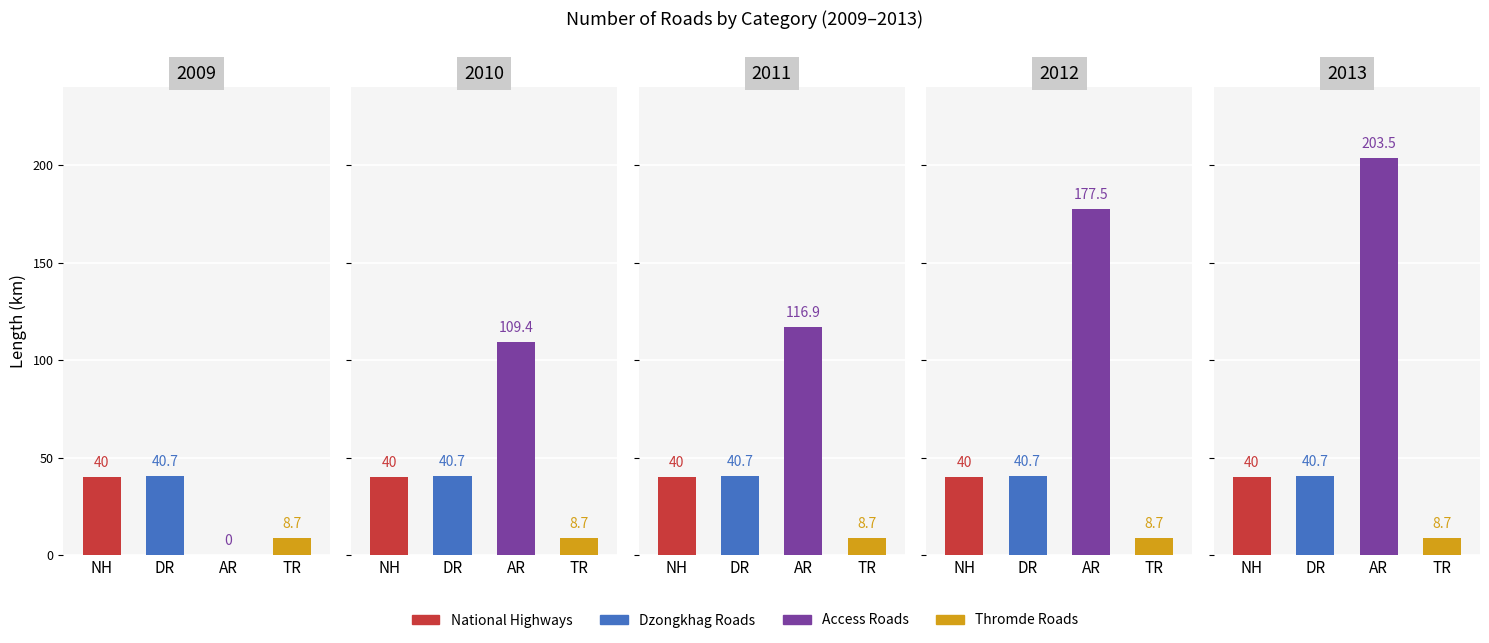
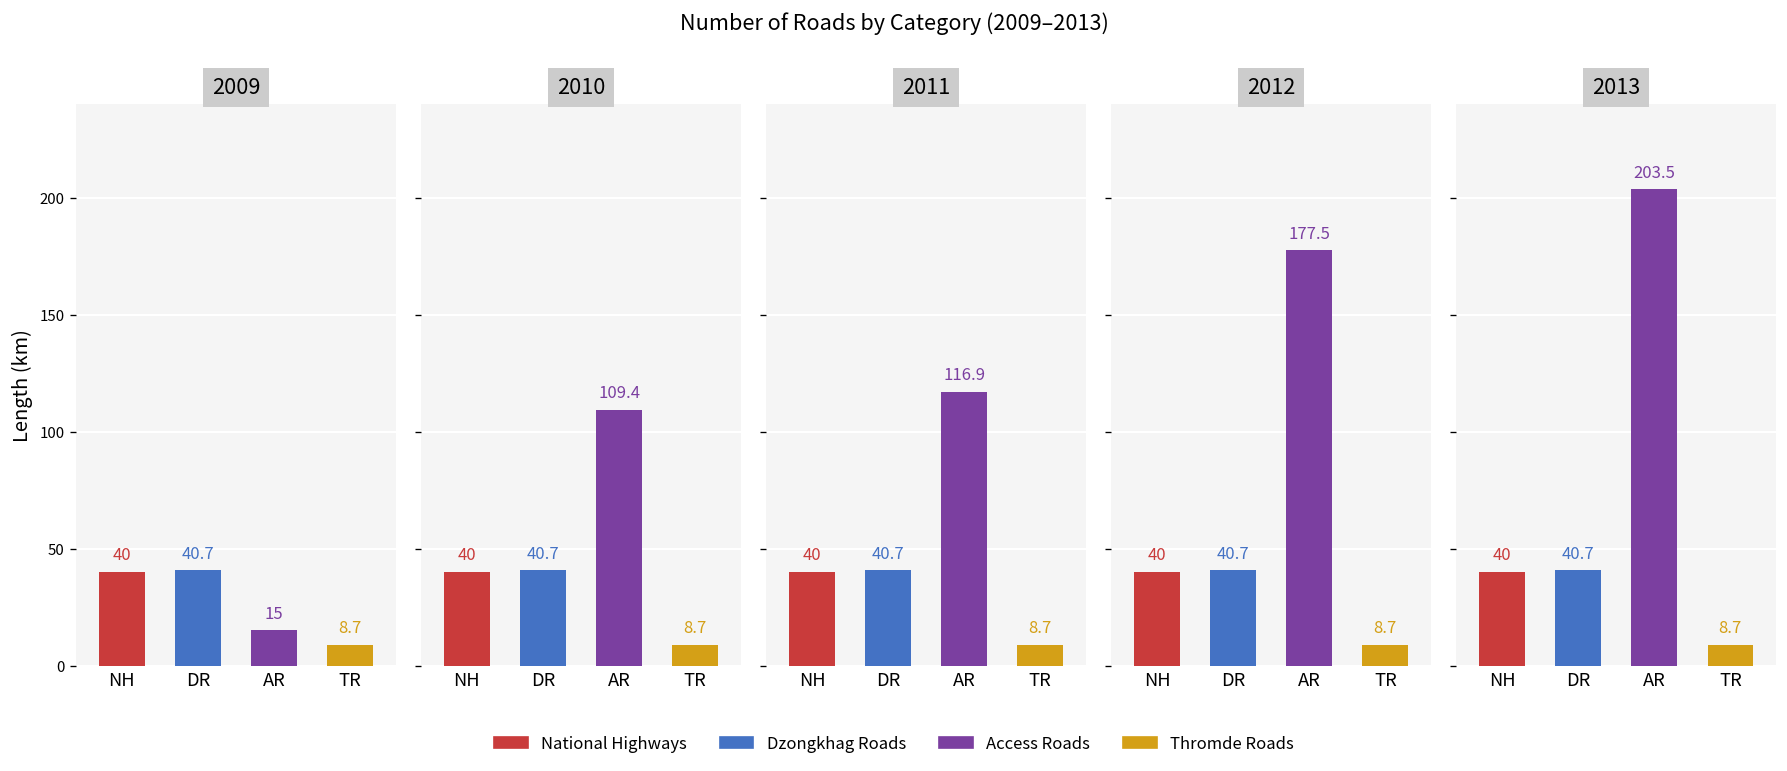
2009, AR: 0 -> 15
